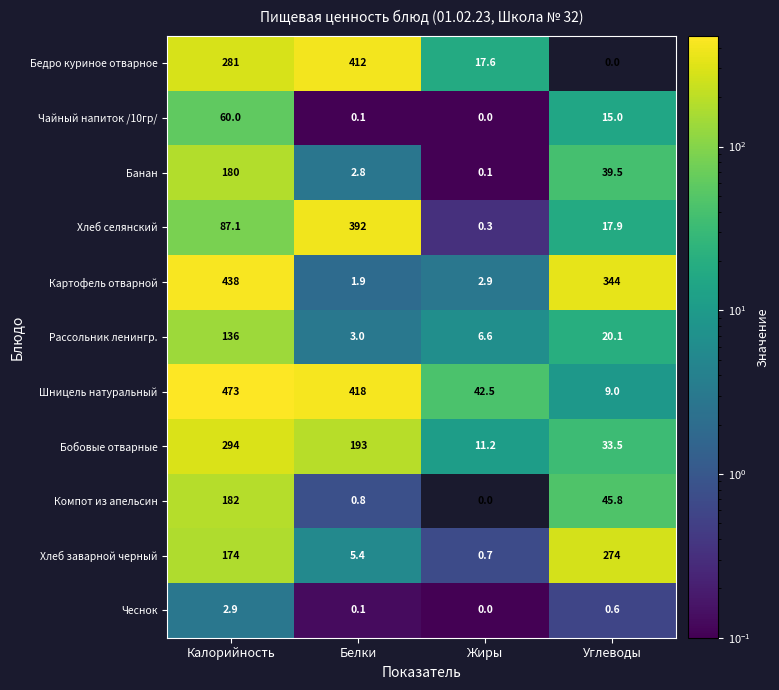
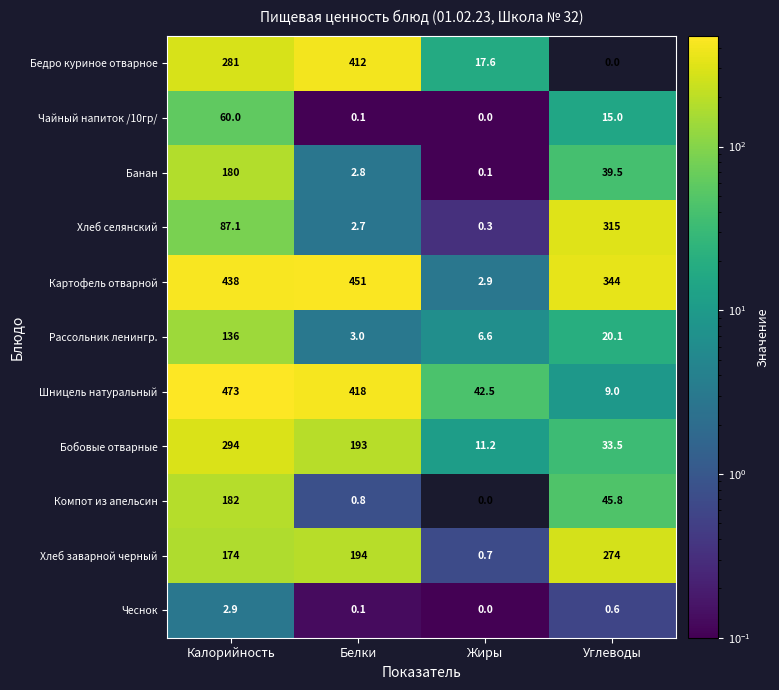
Хлеб селянский, Белки: 392 -> 2.7
Хлеб селянский, Углеводы: 17.9 -> 315
Картофель отварной, Белки: 1.9 -> 451
Хлеб заварной черный, Белки: 5.4 -> 194
